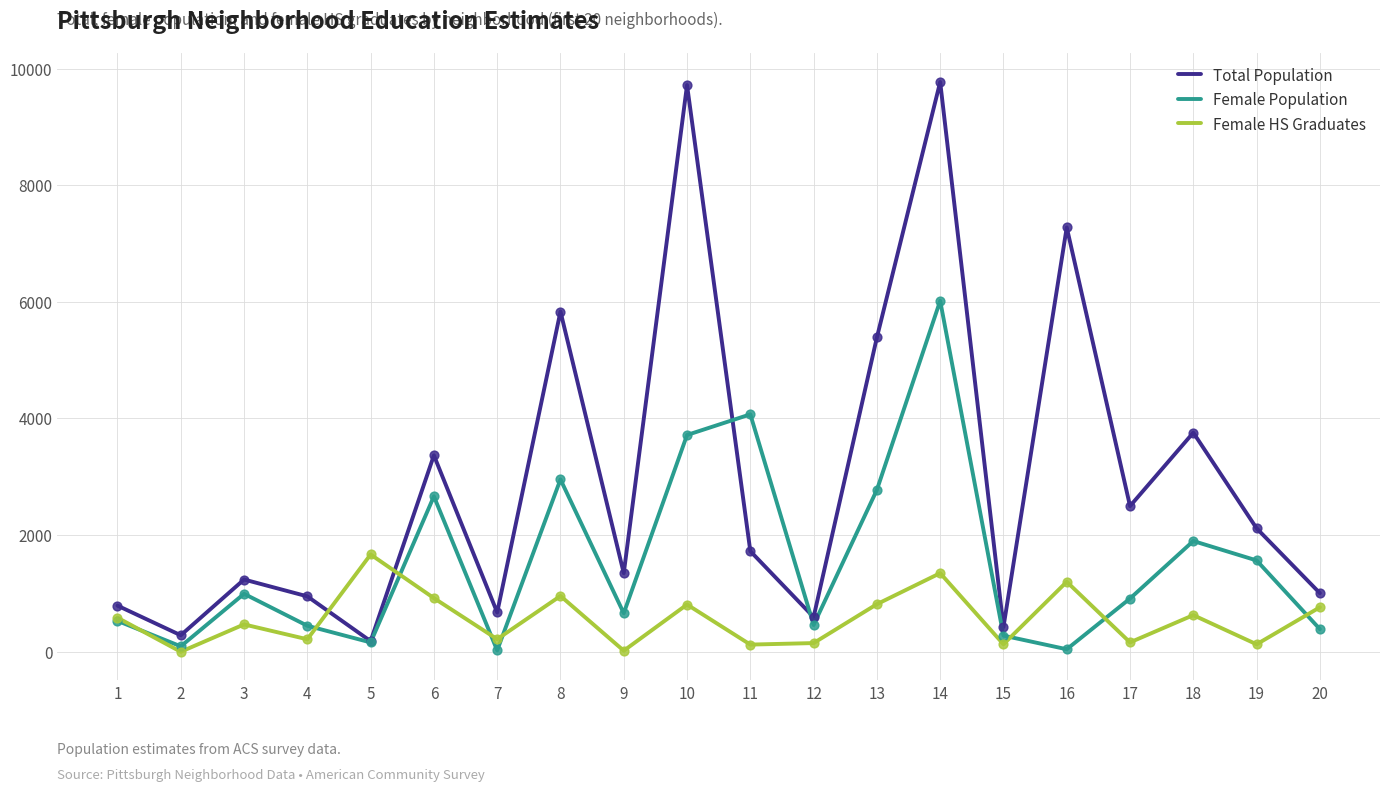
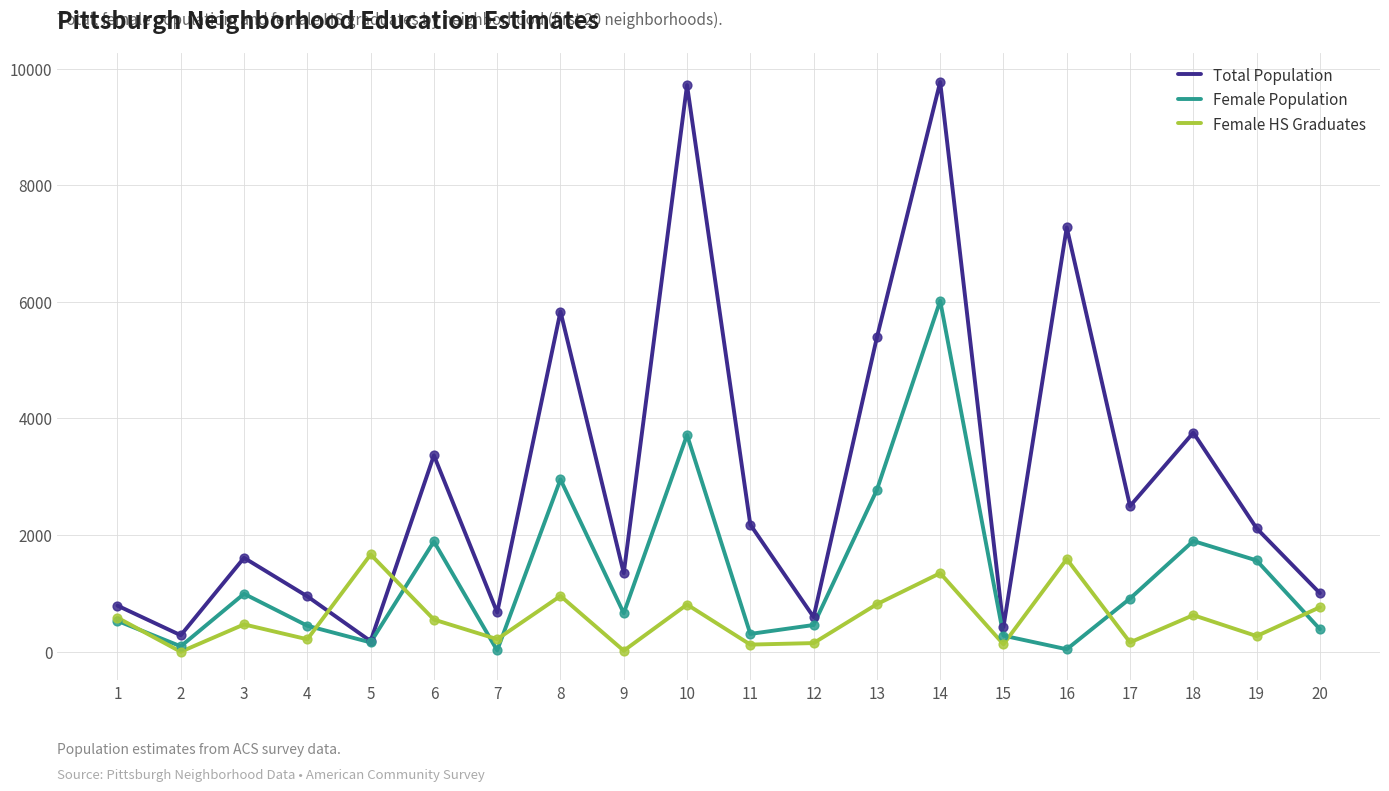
Total Population, 3: 1200 -> 1600
Female Population, 6: 2700 -> 1900
Female HS Graduates, 6: 900 -> 600
Total Population, 11: 1700 -> 2200
Female Population, 11: 4100 -> 300
Female HS Graduates, 16: 1200 -> 1600
Female HS Graduates, 19: 100 -> 300
